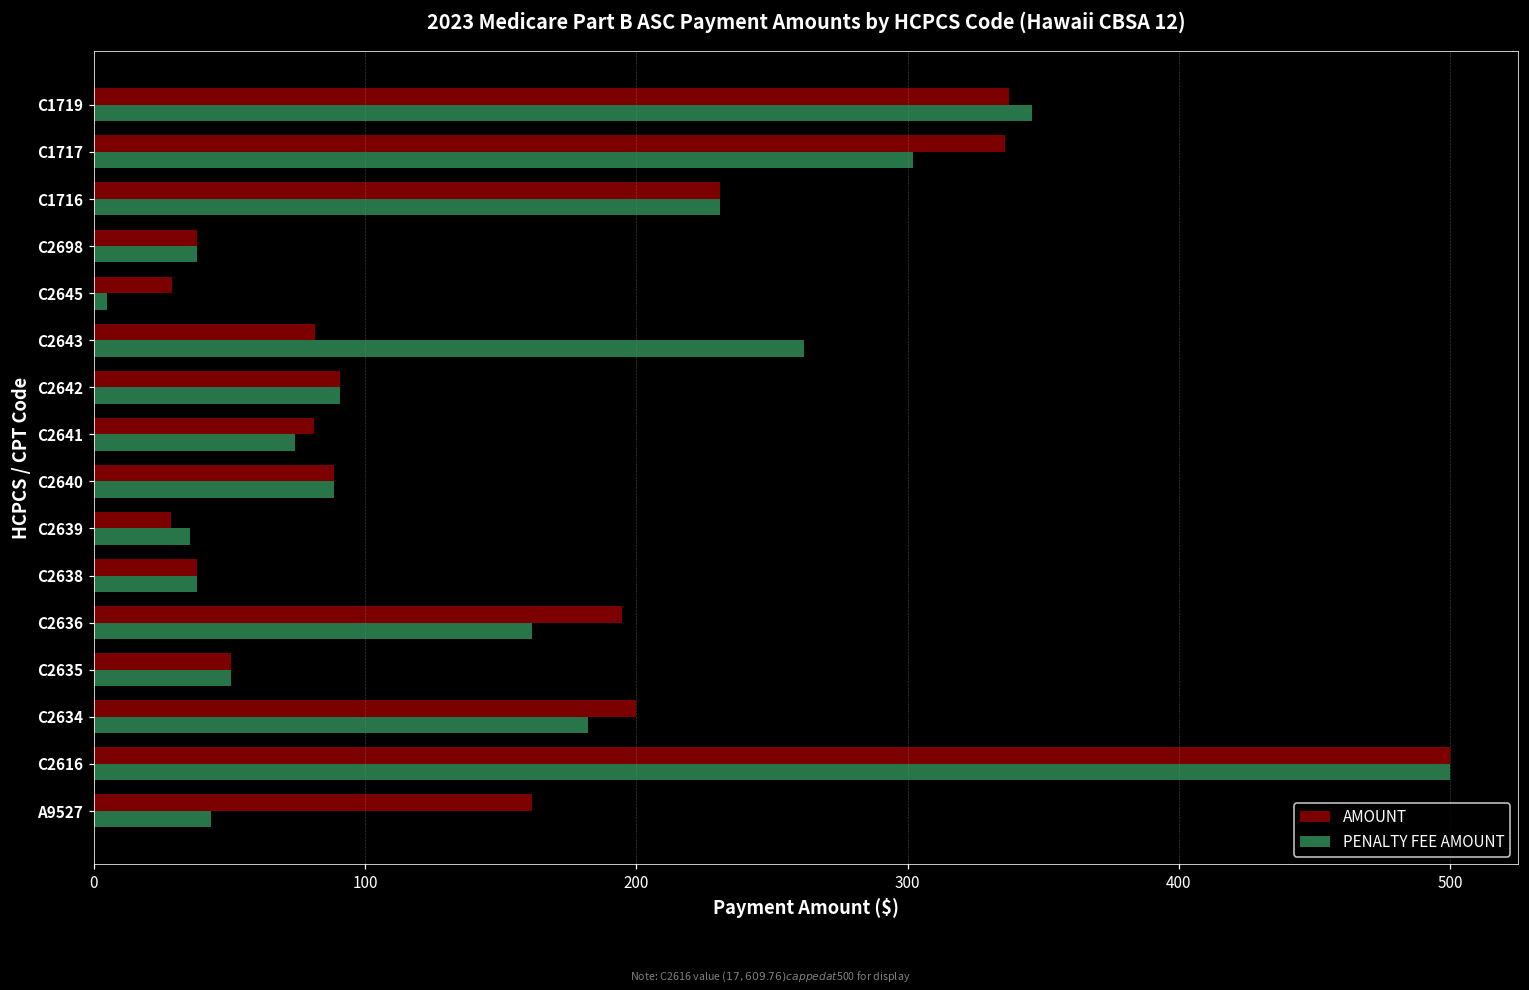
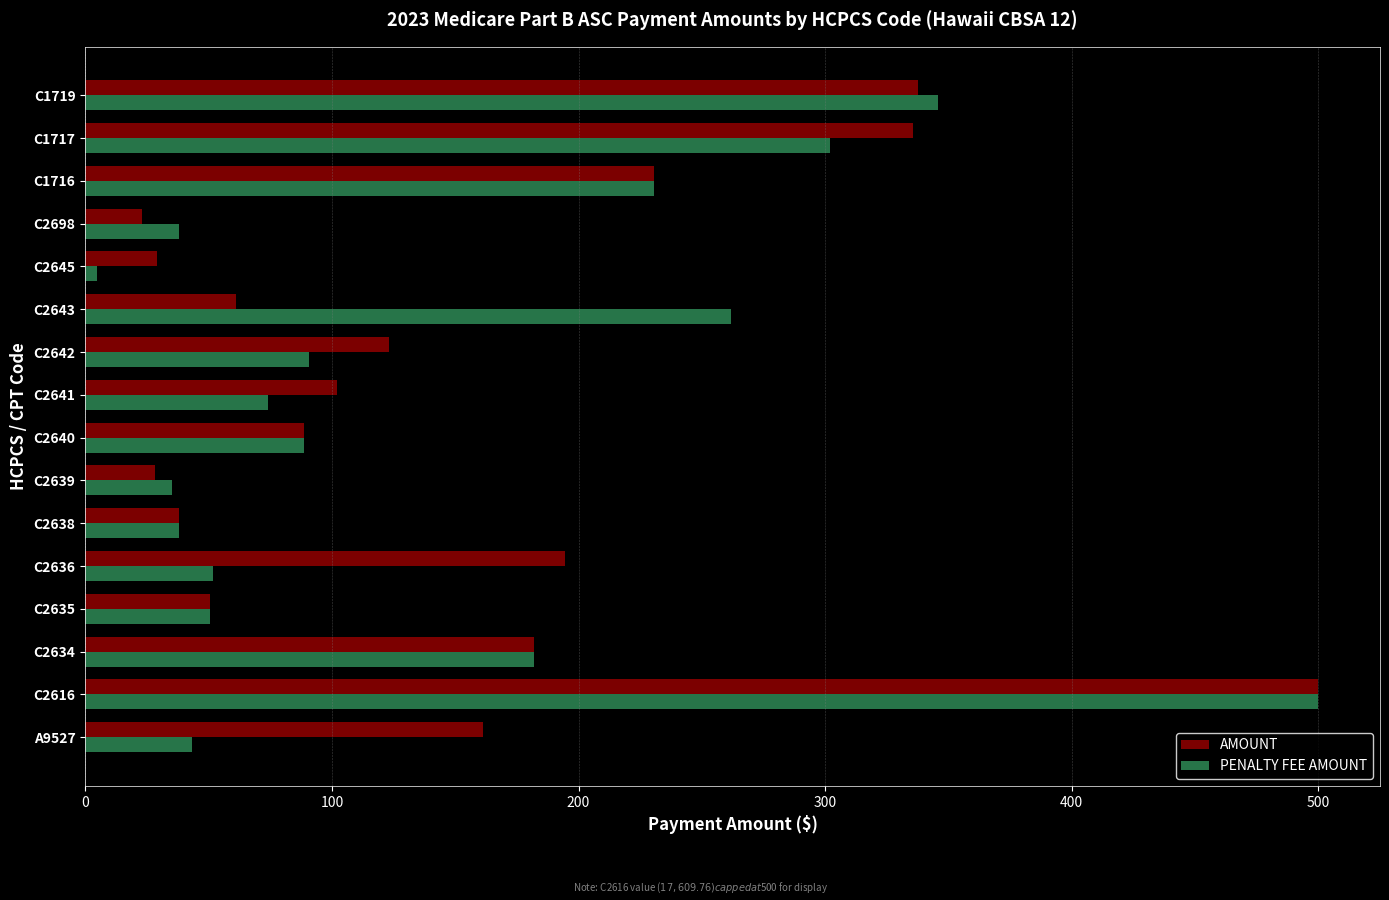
AMOUNT, C2698: 38 -> 23
AMOUNT, C2643: 82 -> 61
AMOUNT, C2642: 91 -> 123
AMOUNT, C2641: 81 -> 102
PENALTY FEE AMOUNT, C2636: 161 -> 52
AMOUNT, C2634: 200 -> 182
